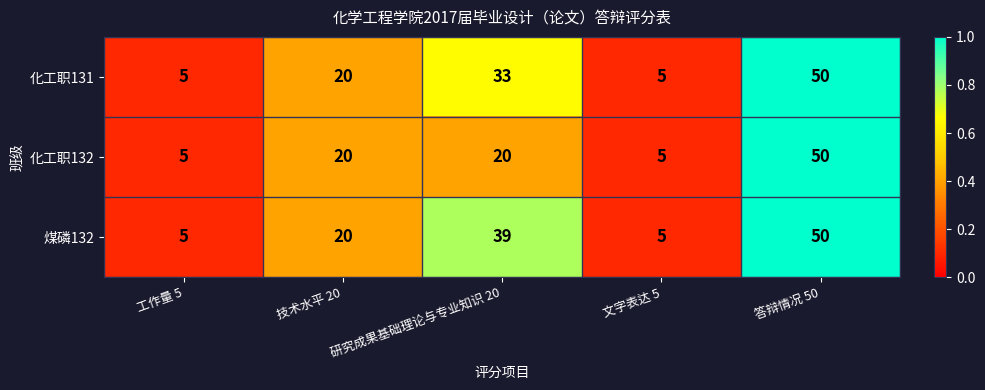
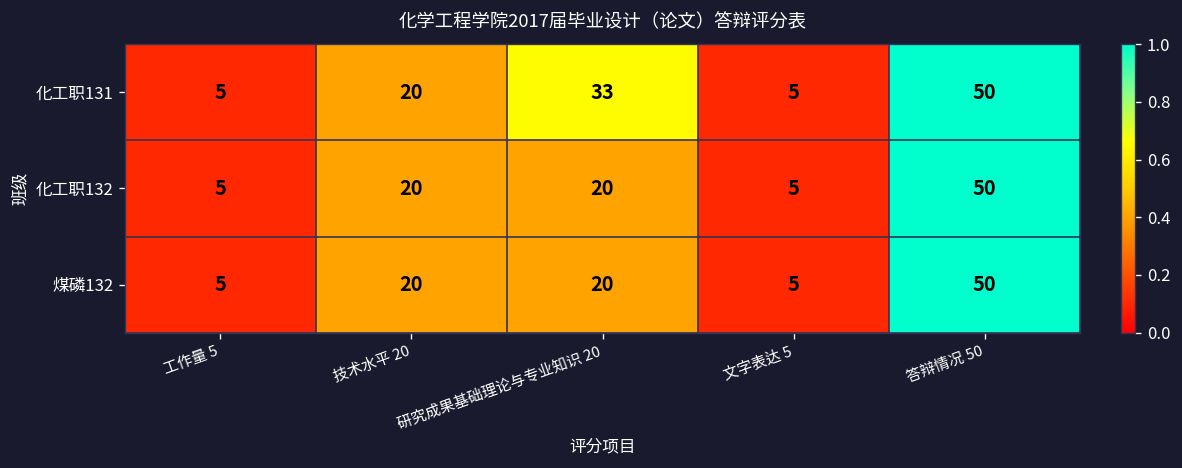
煤磷132, 研究成果基础理论与专业知识 20: 39 -> 20
